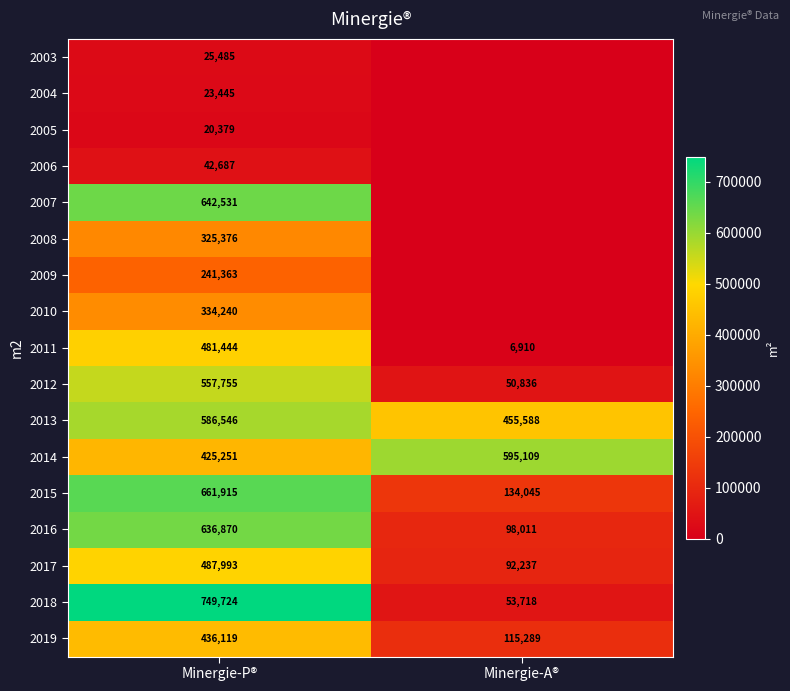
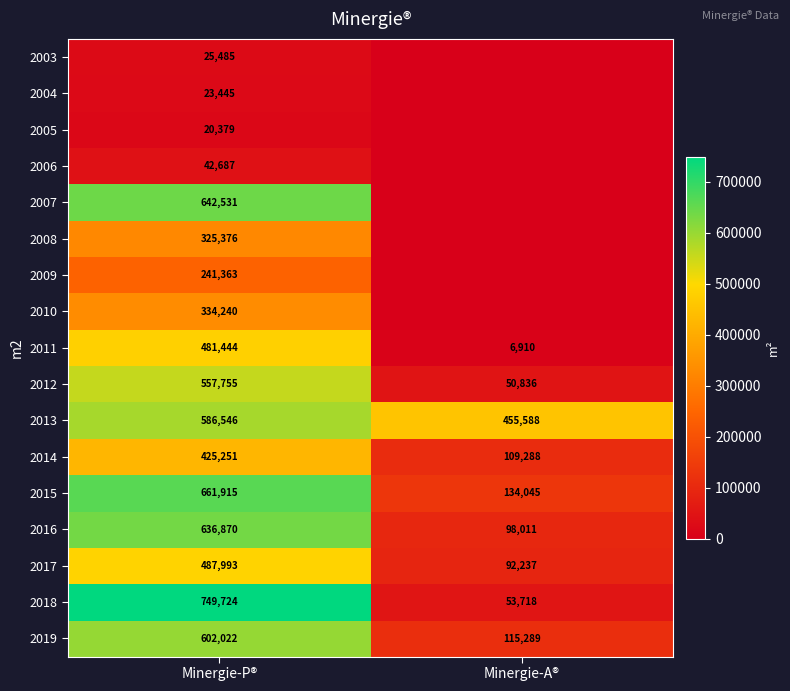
2014, Minergie-A®: 595,109 -> 109,288
2019, Minergie-P®: 436,119 -> 602,022
